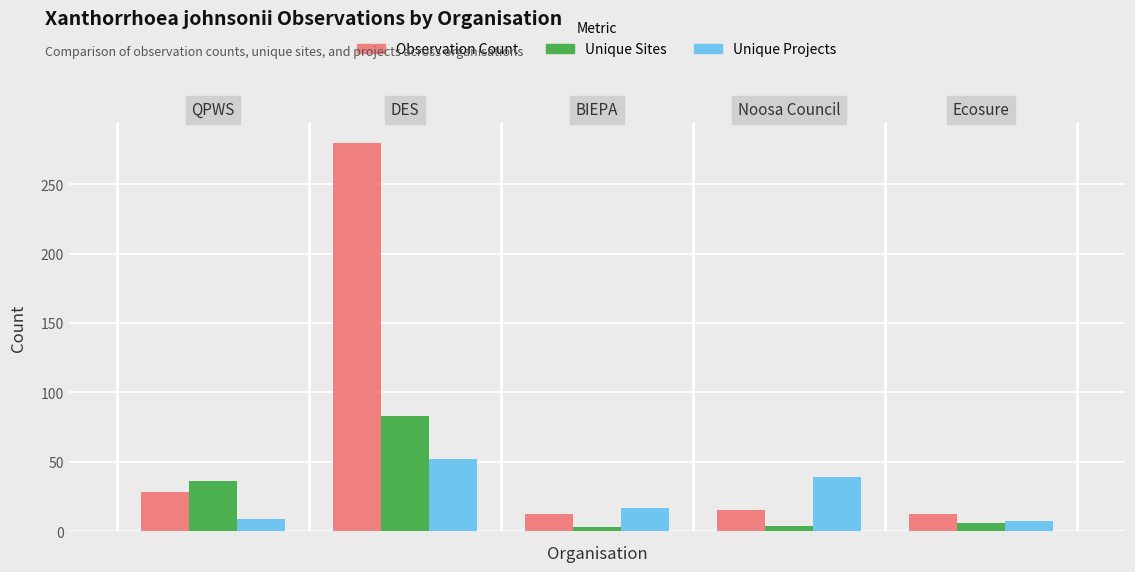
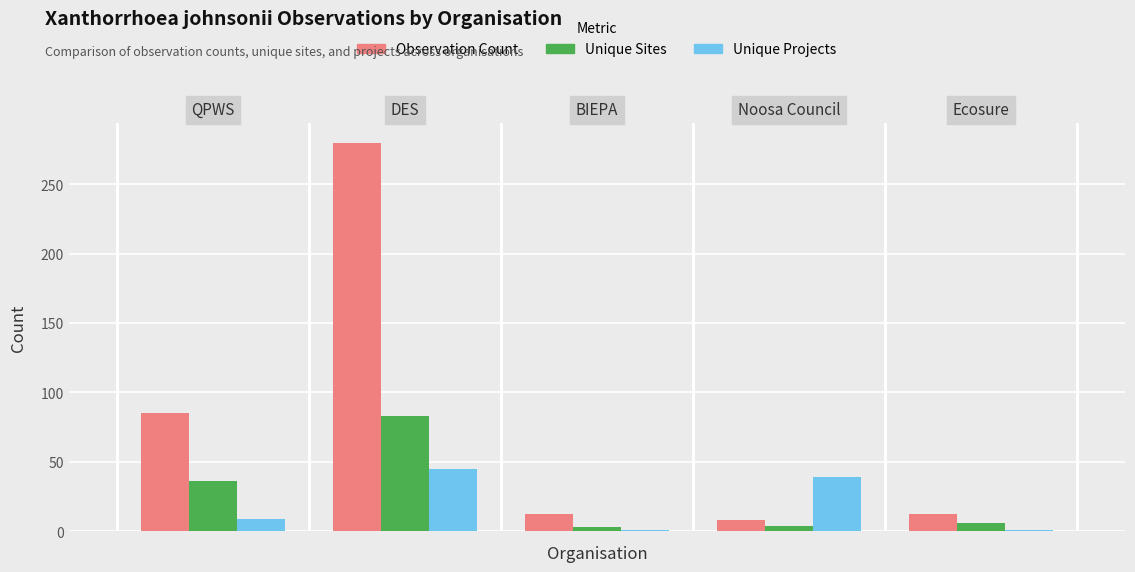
Observation Count, QPWS: 28 -> 85
Unique Projects, DES: 52 -> 45
Unique Projects, BIEPA: 17 -> 1
Observation Count, Noosa Council: 15 -> 8
Unique Projects, Ecosure: 7 -> 1
